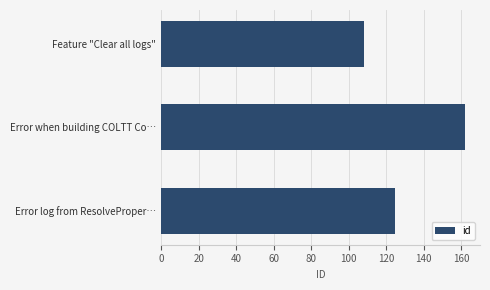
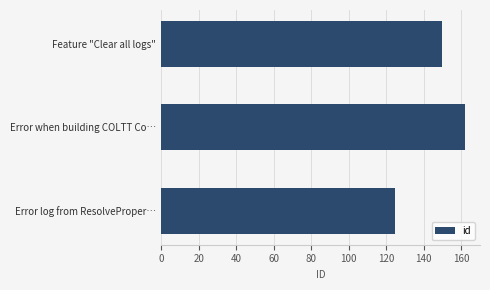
Feature "Clear all logs": 108 -> 150
